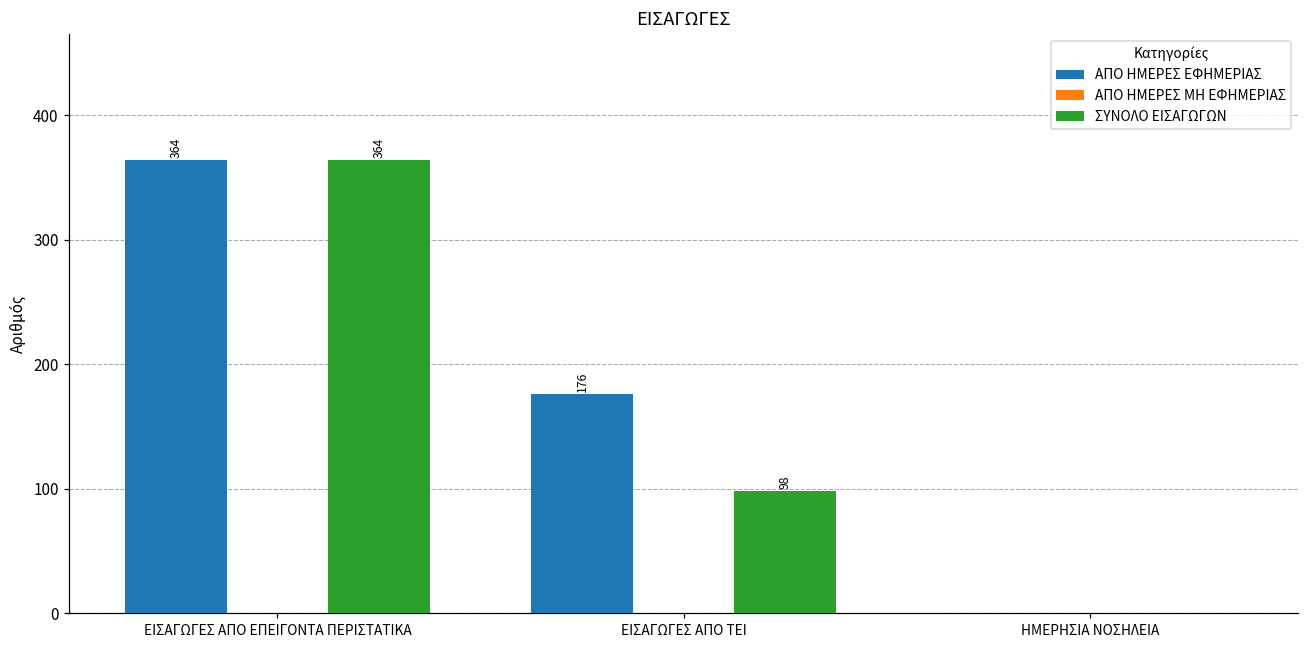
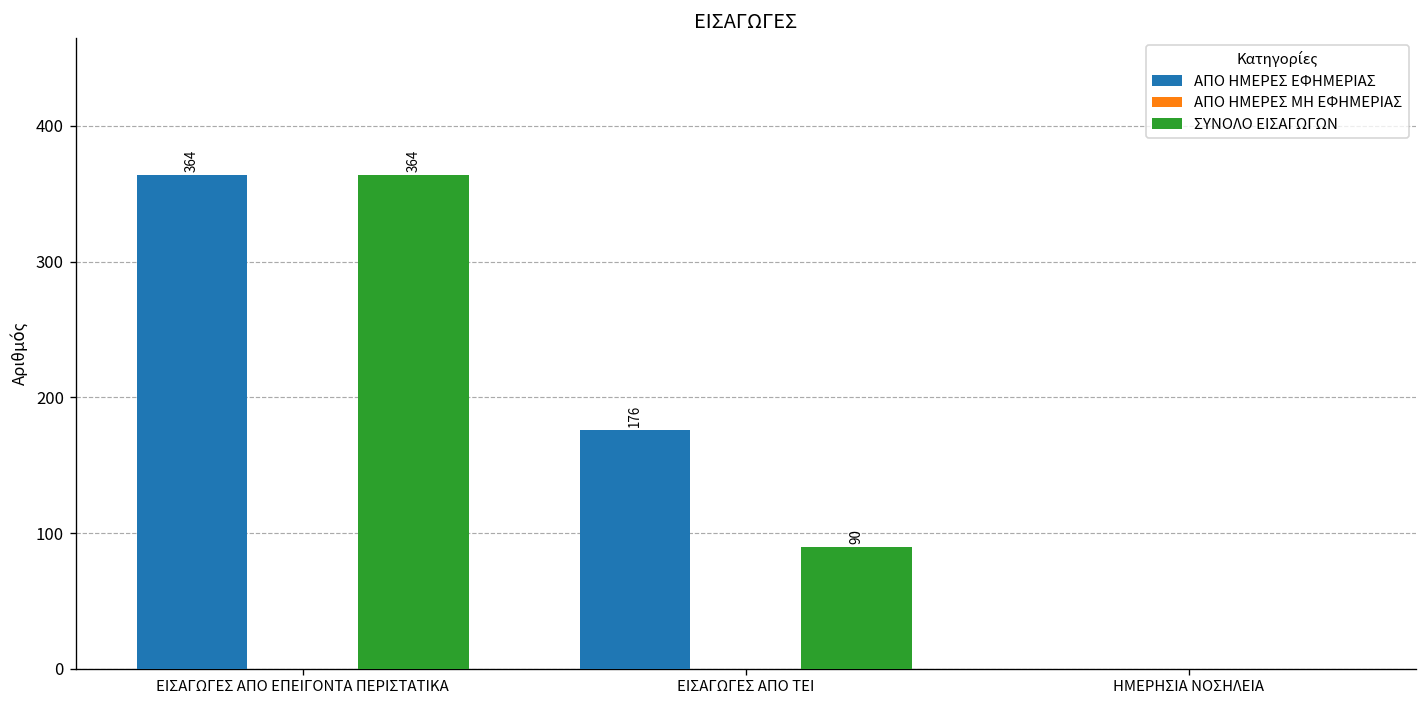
ΣΥΝΟΛΟ ΕΙΣΑΓΩΓΩΝ, ΕΙΣΑΓΩΓΕΣ ΑΠΟ ΤΕΙ: 98 -> 90
